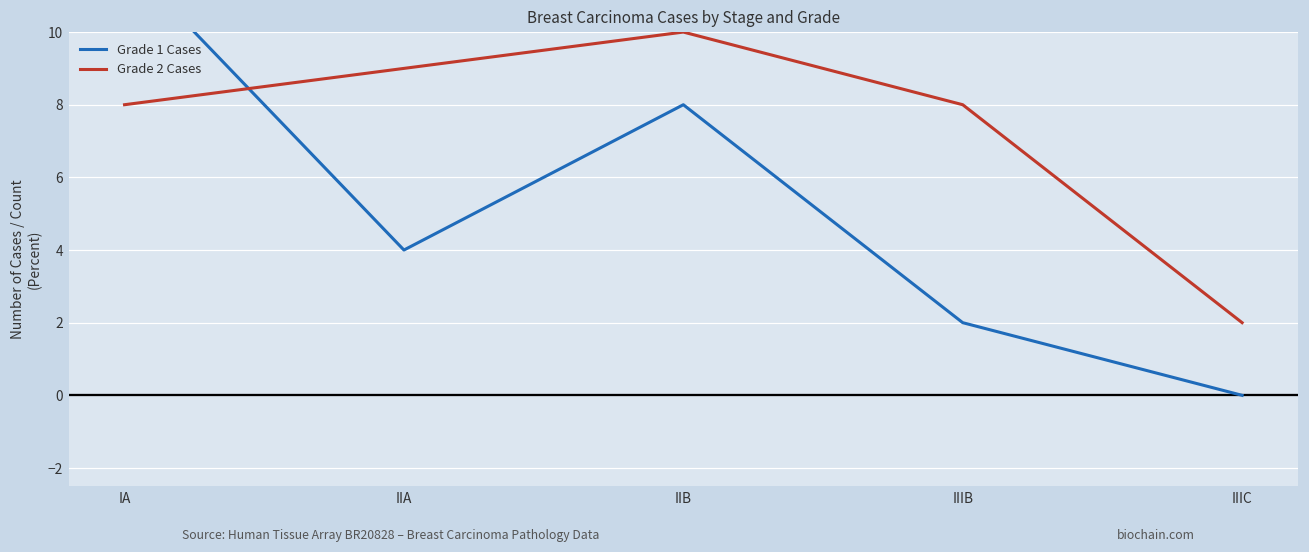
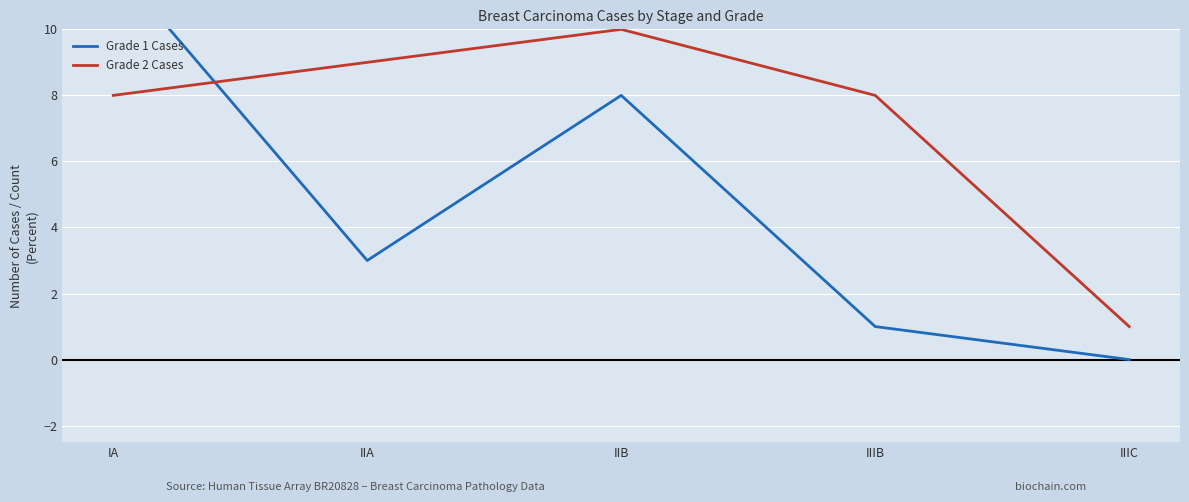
Grade 1 Cases, IIA: 4 -> 3
Grade 1 Cases, IIIB: 2 -> 1
Grade 2 Cases, IIIC: 2 -> 1
